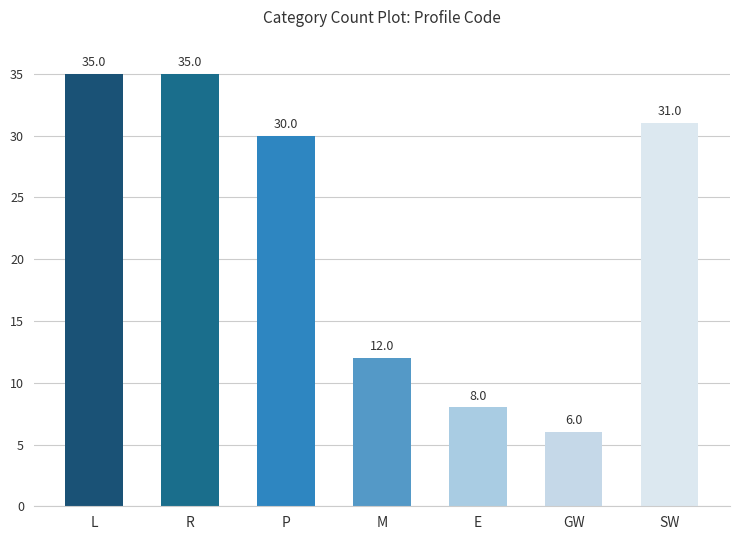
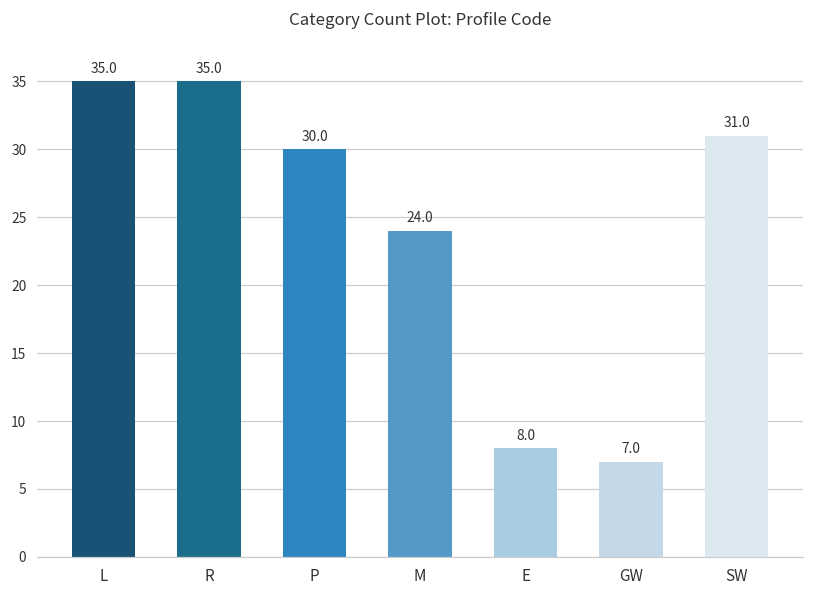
M: 12.0 -> 24.0
GW: 6.0 -> 7.0
